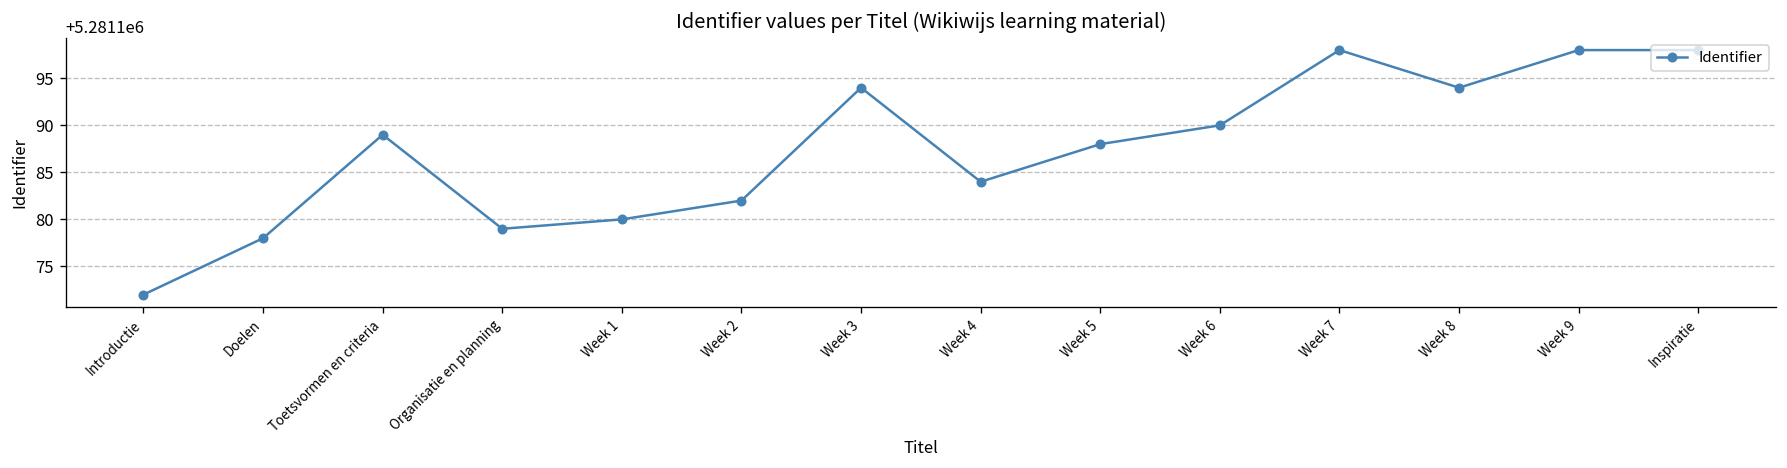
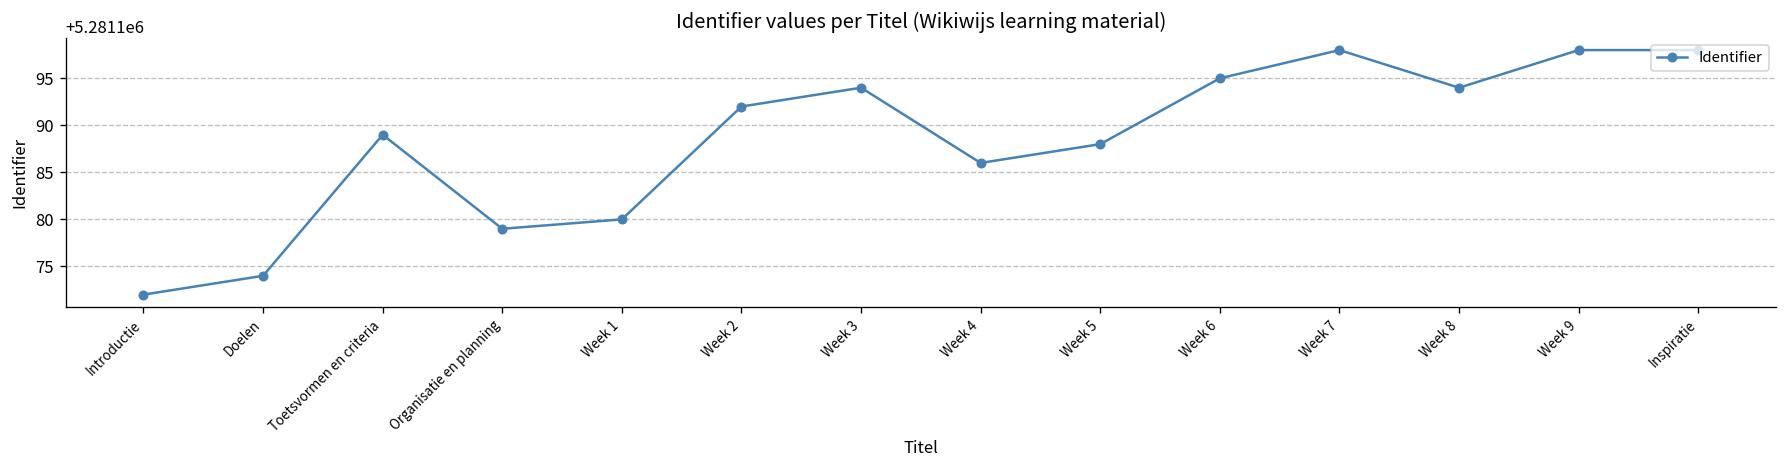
Doelen: 5281178 -> 5281174
Week 2: 5281182 -> 5281192
Week 4: 5281184 -> 5281186
Week 6: 5281190 -> 5281195
